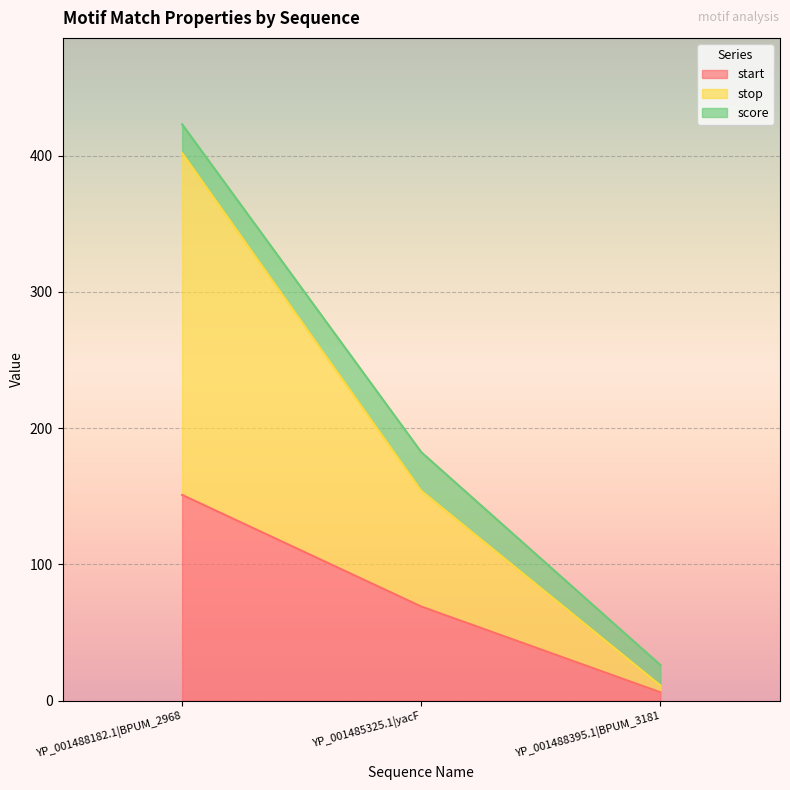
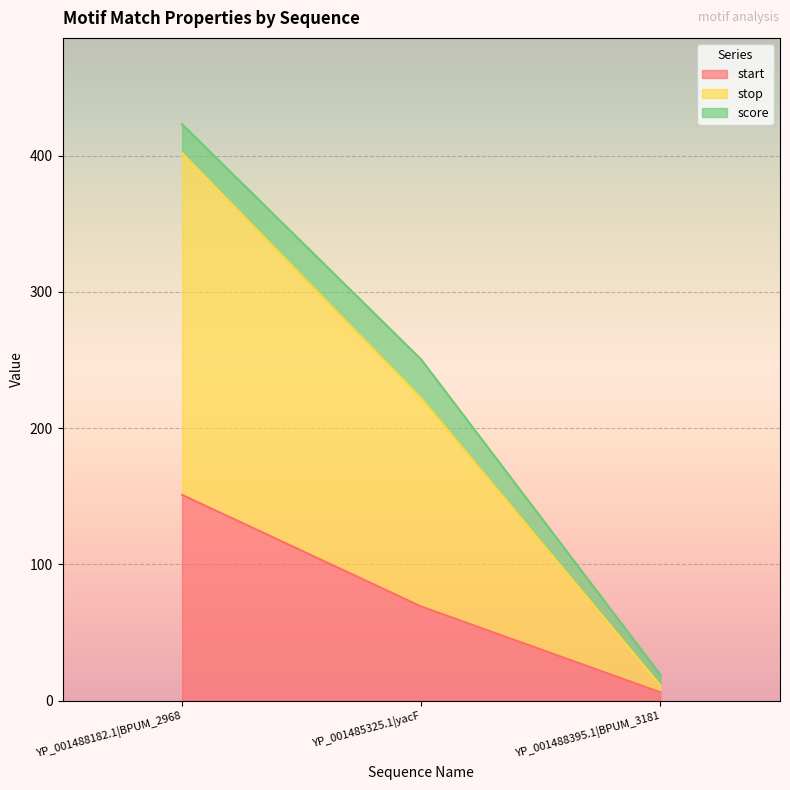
stop, YP_001485325.1|yacF: 85 -> 153
score, YP_001488395.1|BPUM_3181: 15 -> 8
